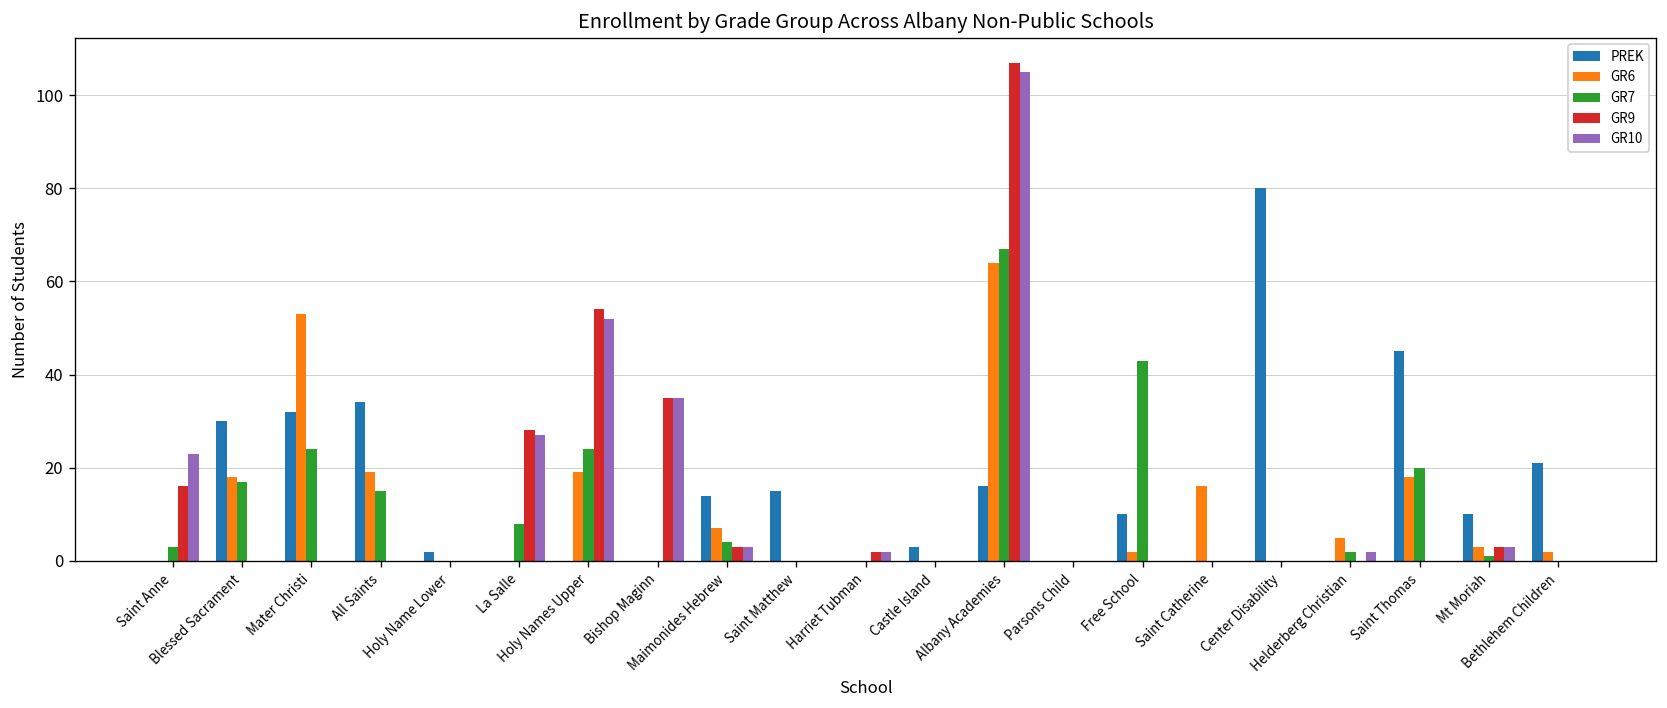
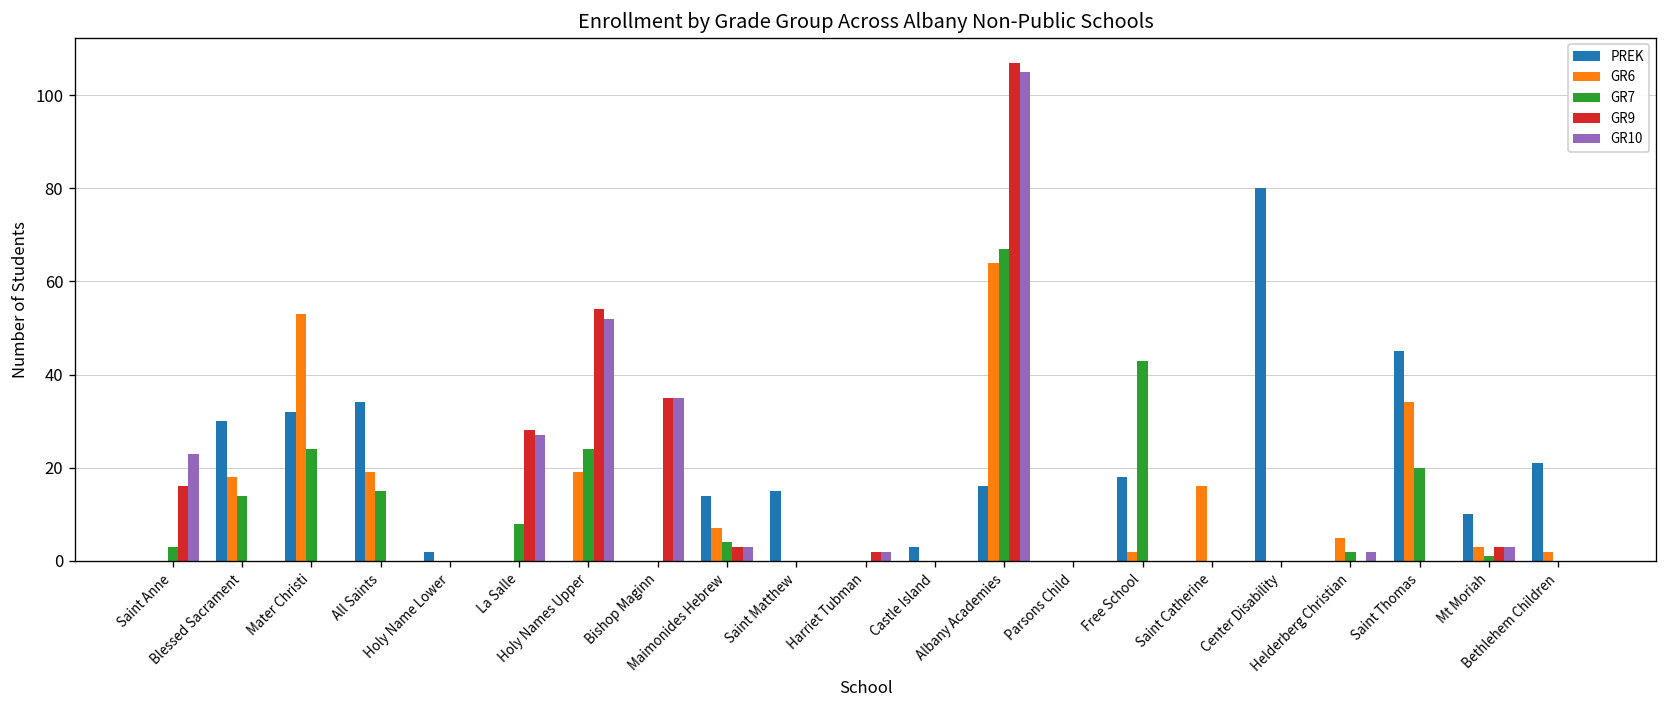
GR7, Blessed Sacrament: 17 -> 14
PREK, Free School: 10 -> 18
GR6, Saint Thomas: 18 -> 34
